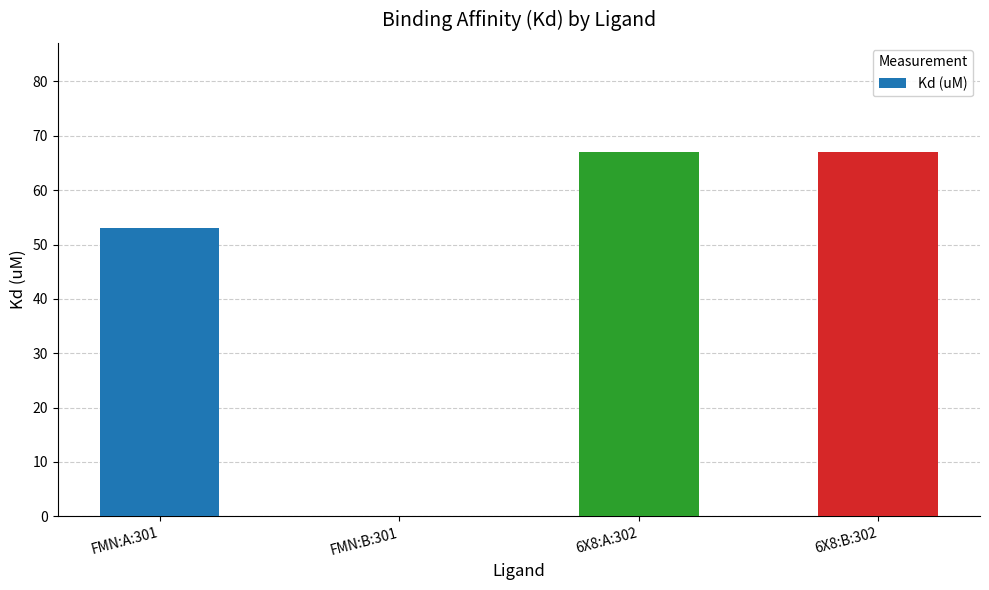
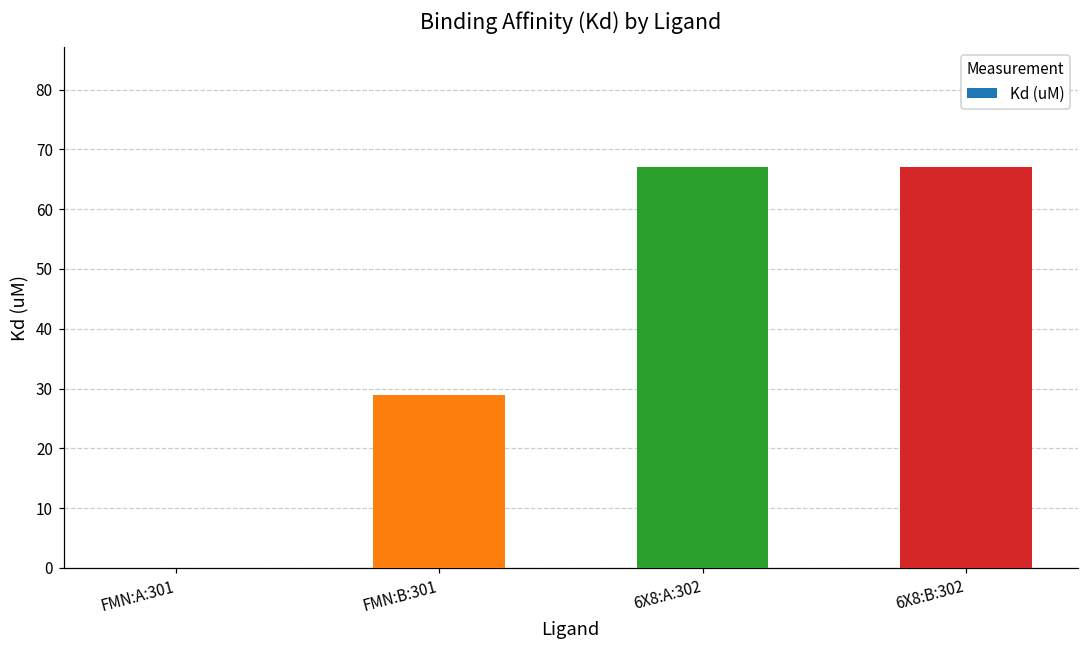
FMN:A:301: 53 -> 0
FMN:B:301: 0 -> 29
